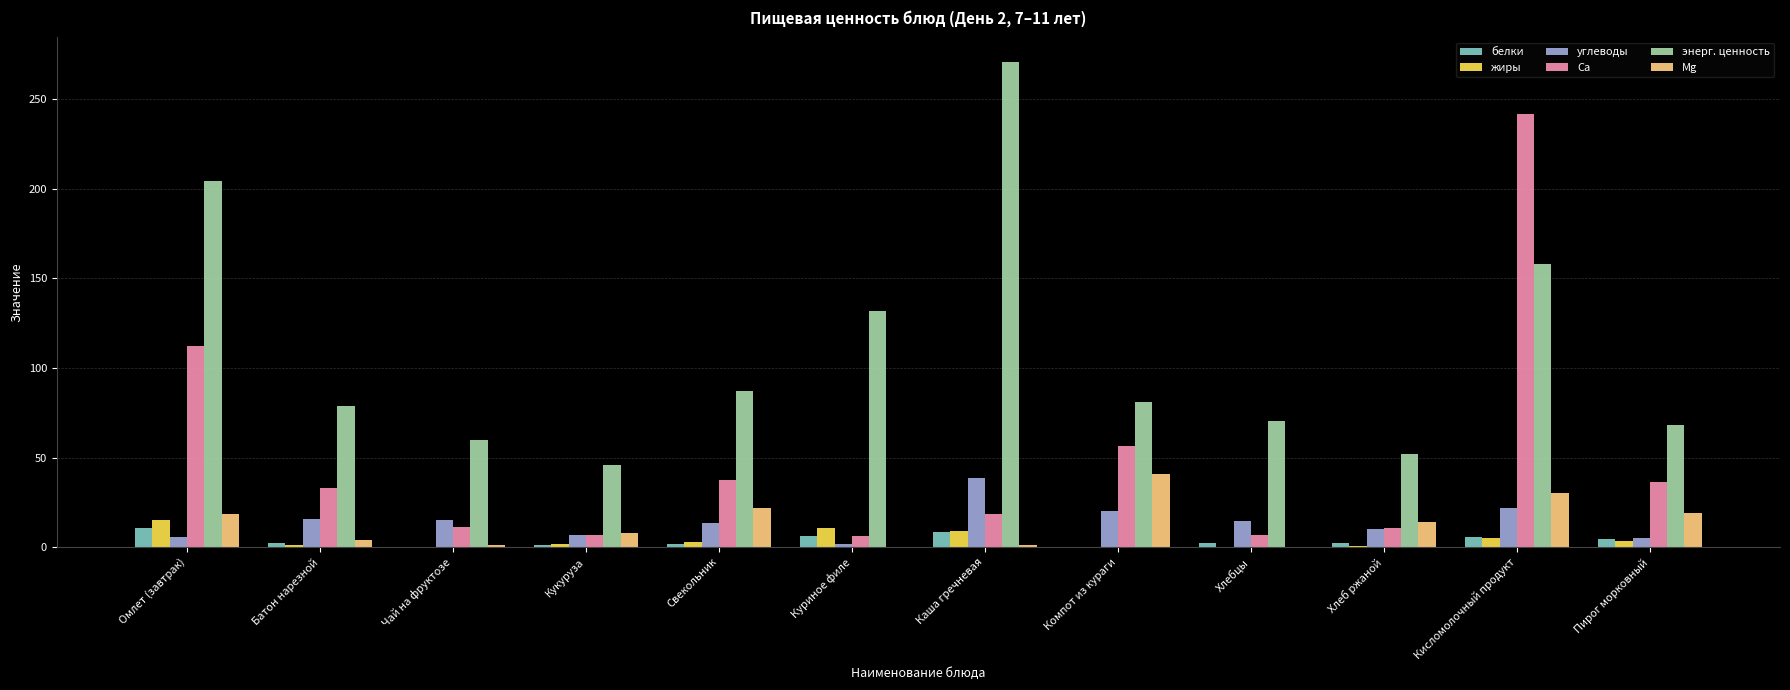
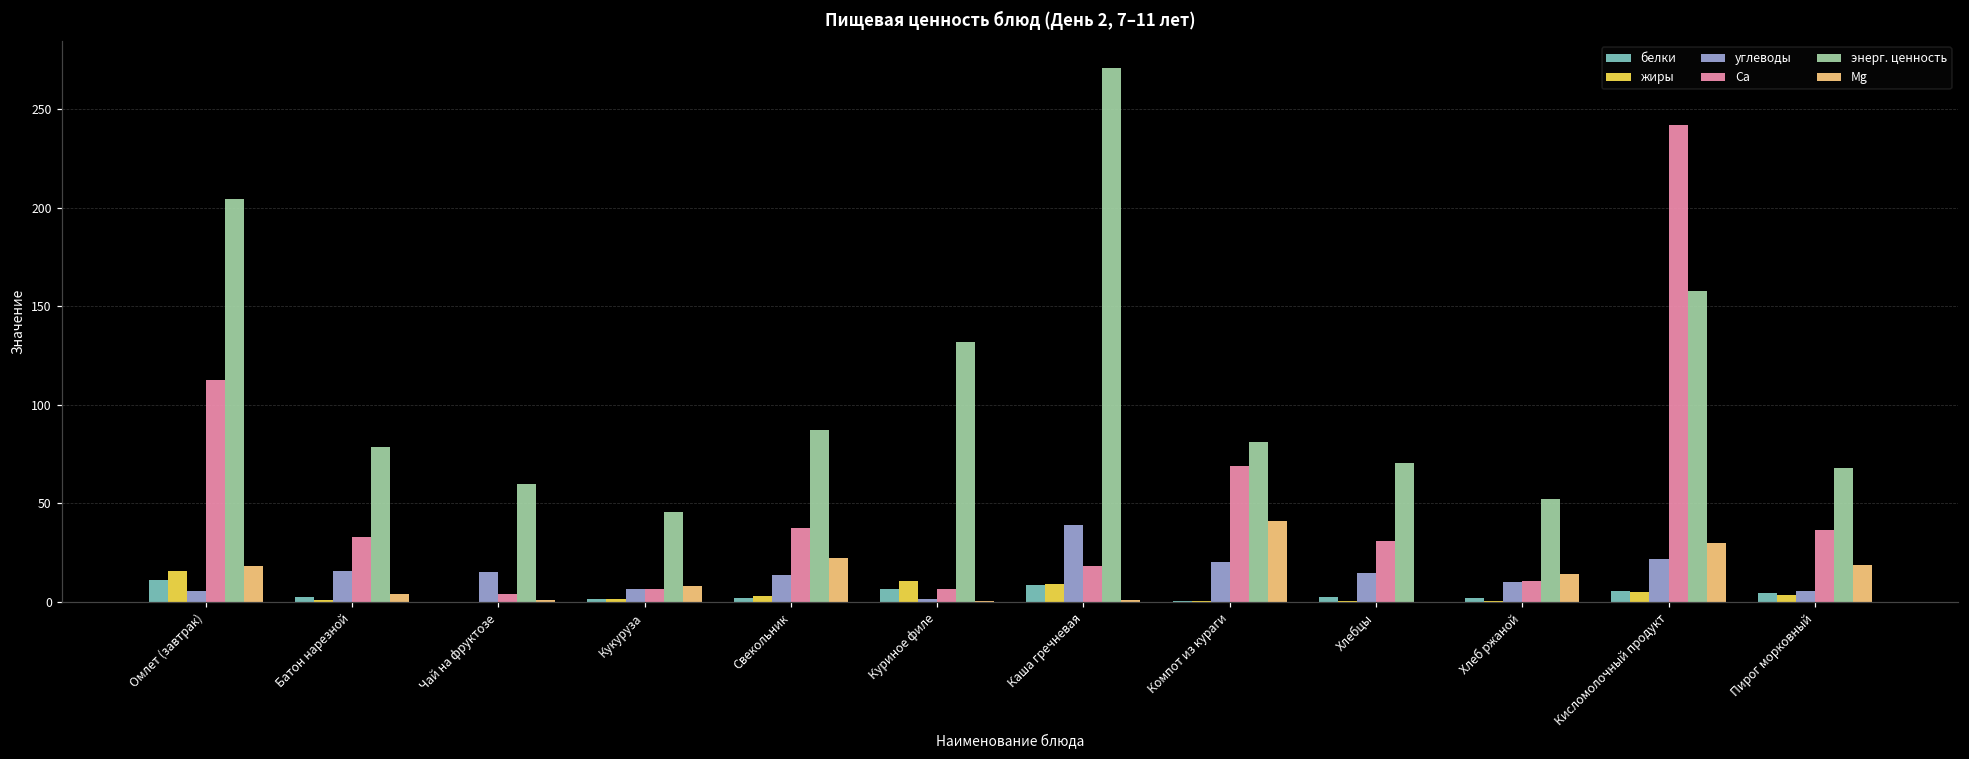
Ca, Чай на фруктозе: 11 -> 4
Ca, Компот из кураги: 56 -> 69
Ca, Хлебцы: 7 -> 31
